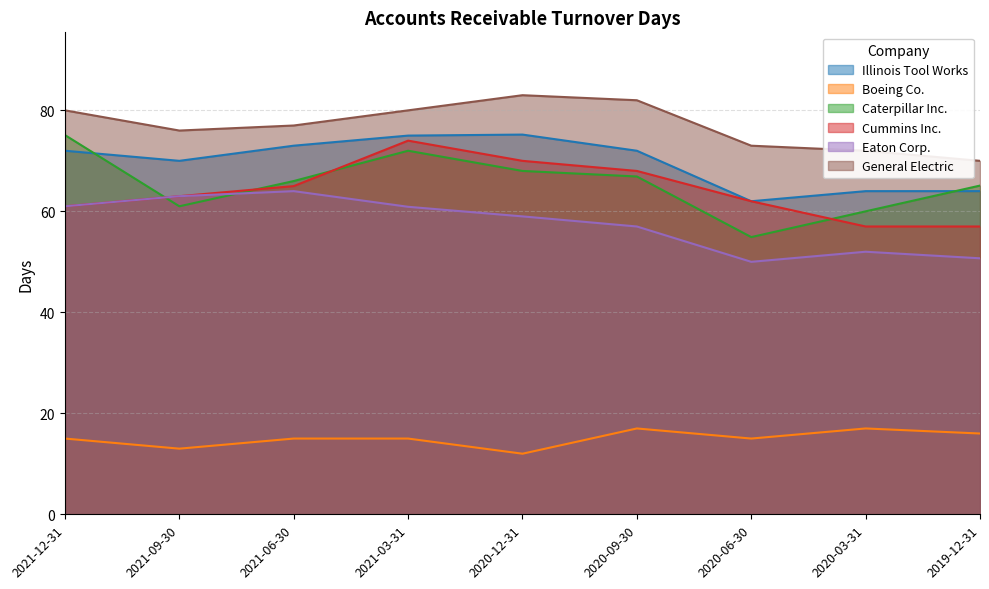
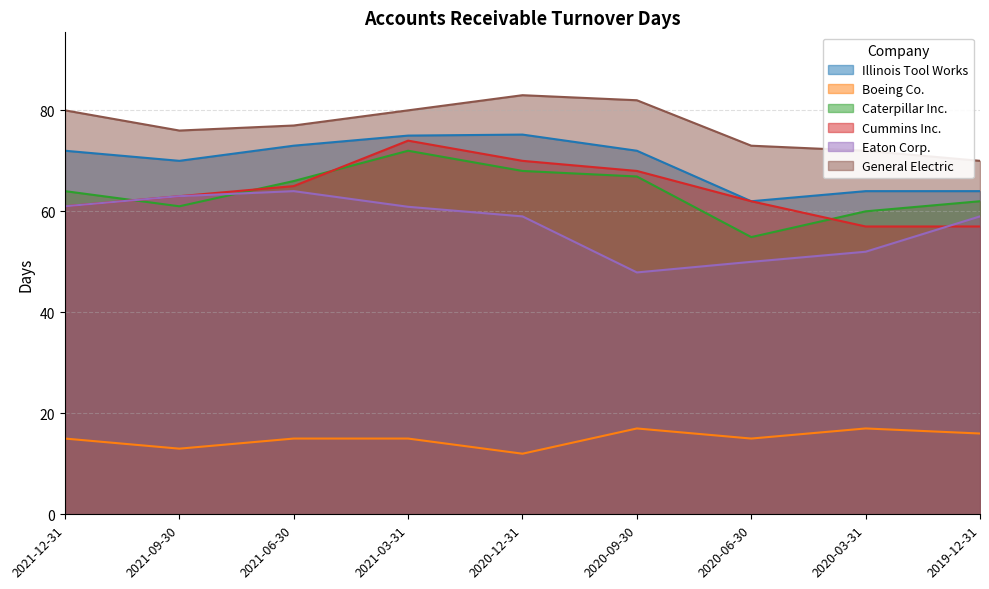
Caterpillar Inc., 2021-12-31: 75 -> 64
Eaton Corp., 2020-09-30: 57 -> 48
Caterpillar Inc., 2019-12-31: 65 -> 62
Eaton Corp., 2019-12-31: 51 -> 59
